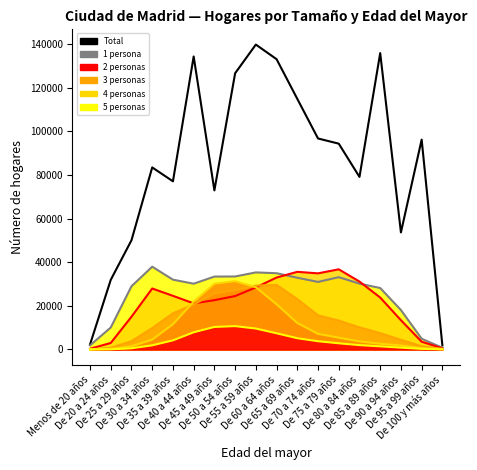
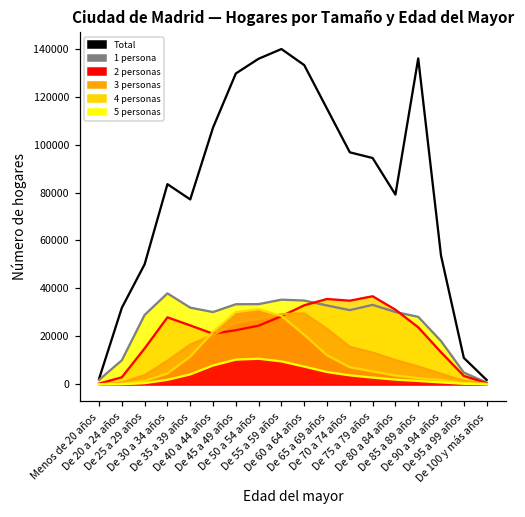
Total, De 40 a 44 años: 134000 -> 107000
Total, De 45 a 49 años: 73000 -> 130000
Total, De 50 a 54 años: 127000 -> 136000
Total, De 95 a 99 años: 96000 -> 11000
